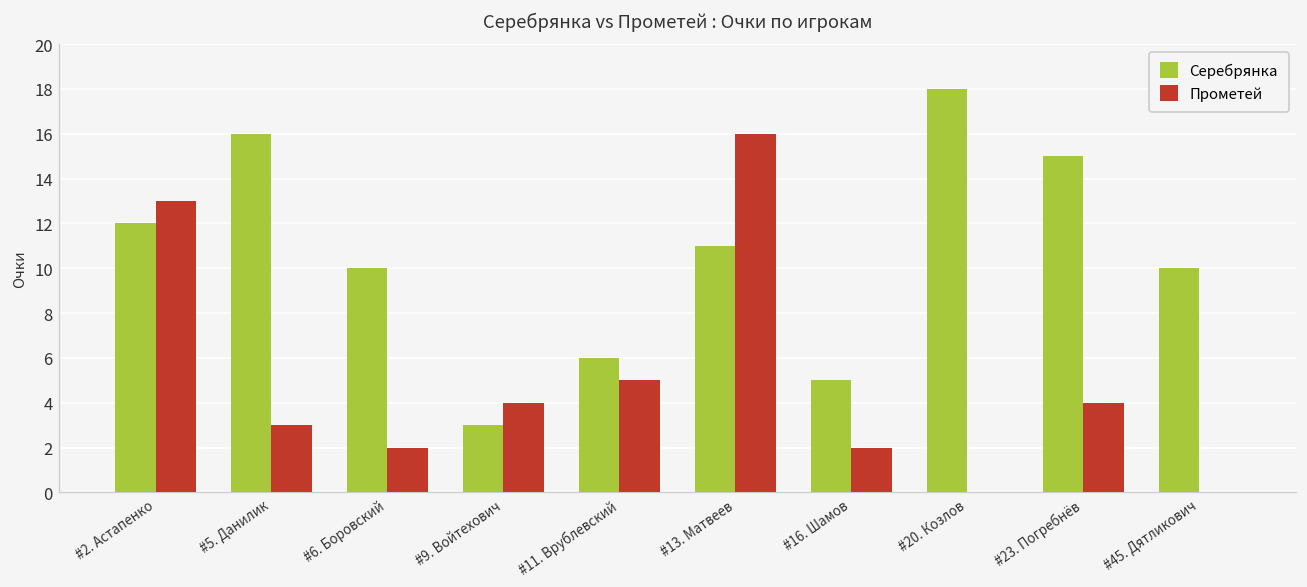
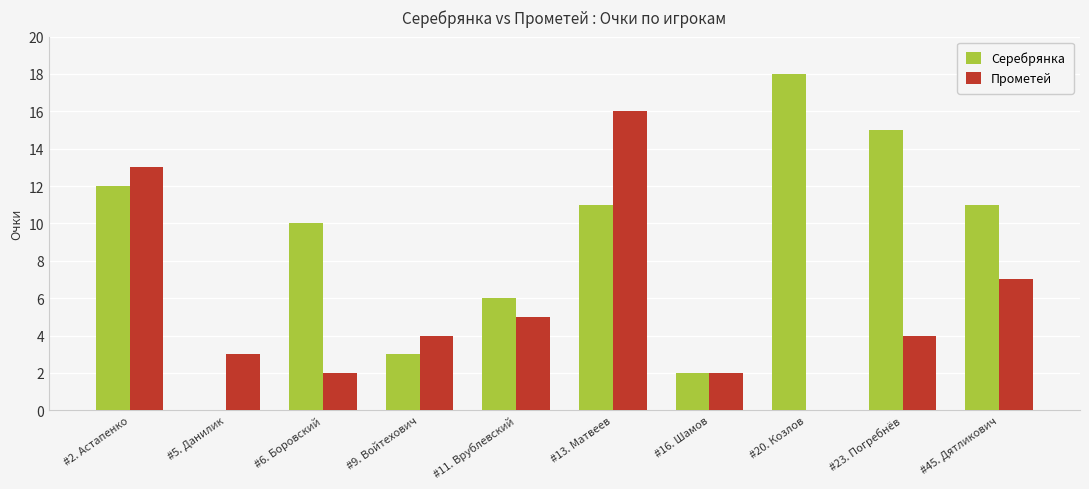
Серебрянка, #5. Данилик: 16 -> 0
Серебрянка, #16. Шамов: 5 -> 2
Серебрянка, #45. Дятликович: 10 -> 11
Прометей, #45. Дятликович: 0 -> 7
